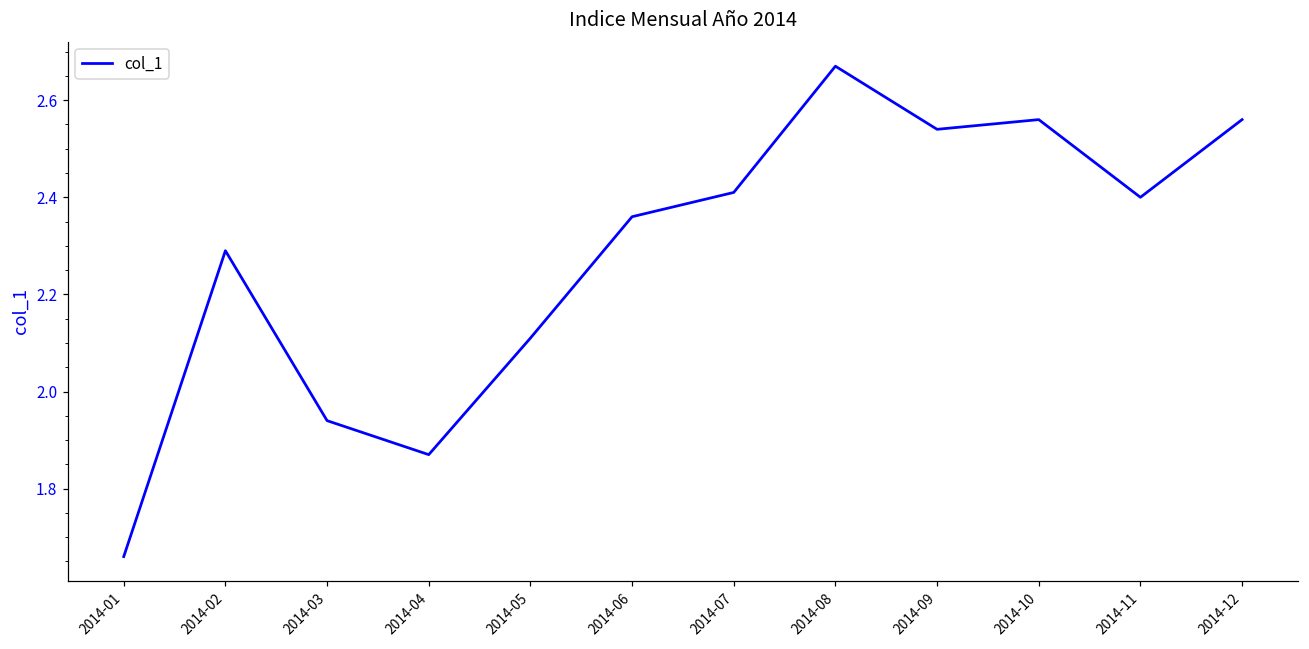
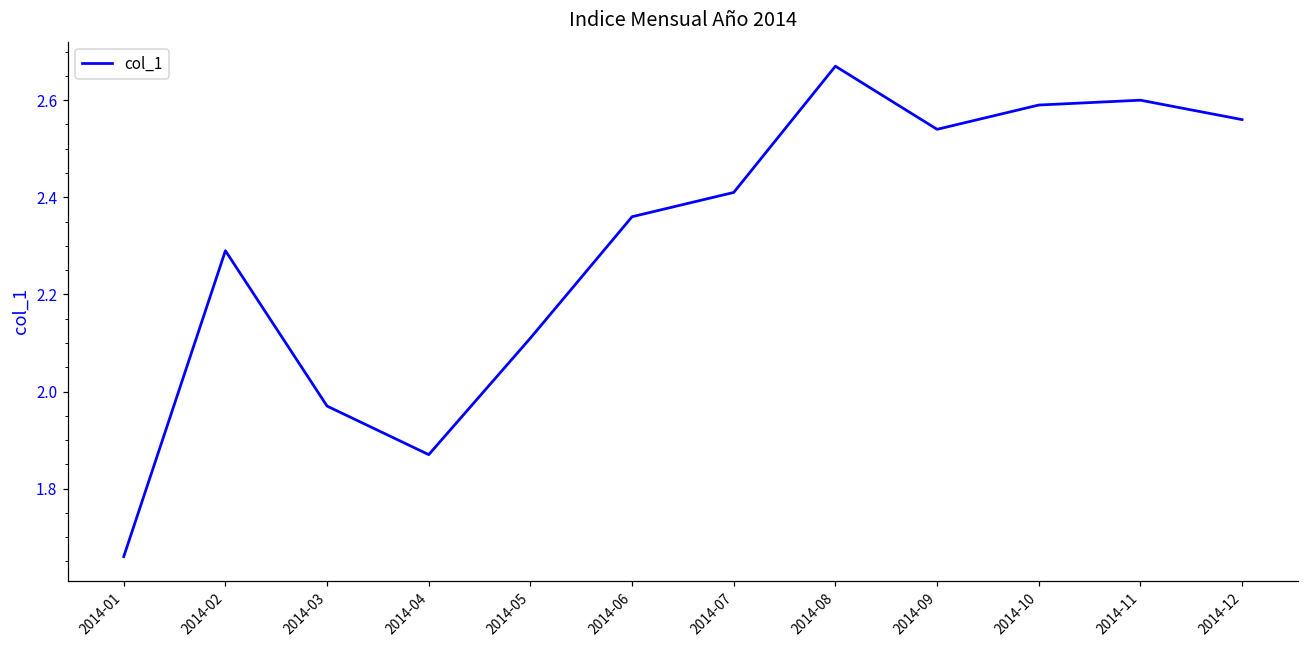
2014-03: 1.94 -> 1.97
2014-10: 2.56 -> 2.59
2014-11: 2.4 -> 2.6
